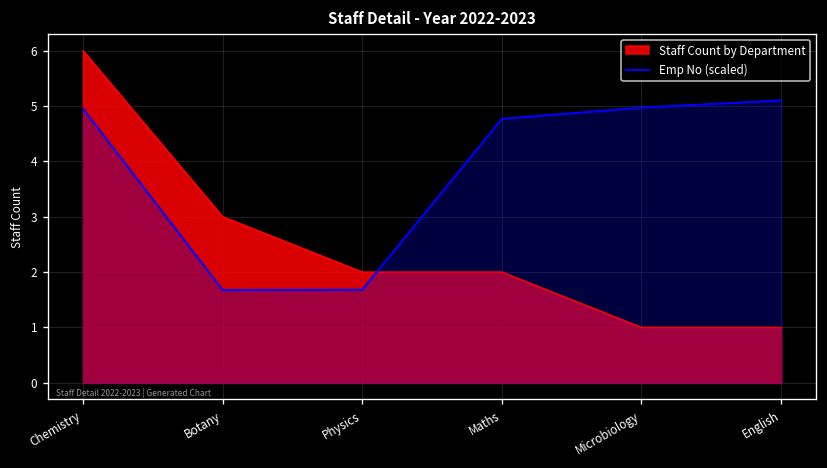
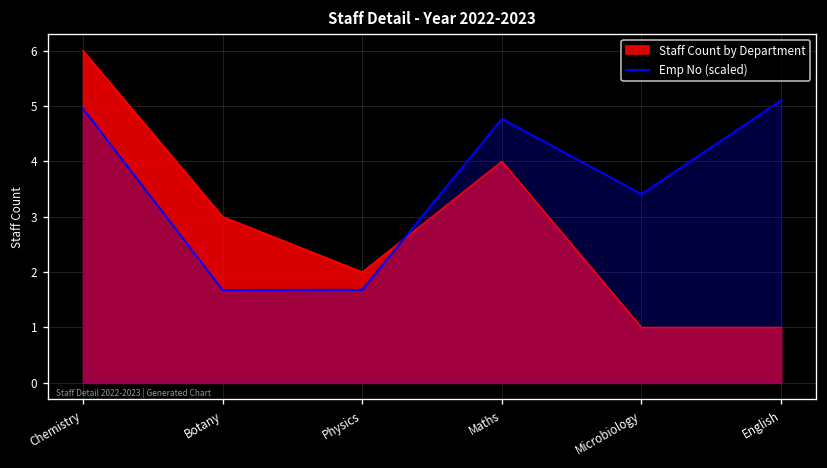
Staff Count by Department, Maths: 2 -> 4
Emp No (scaled), Microbiology: 5.0 -> 3.4
